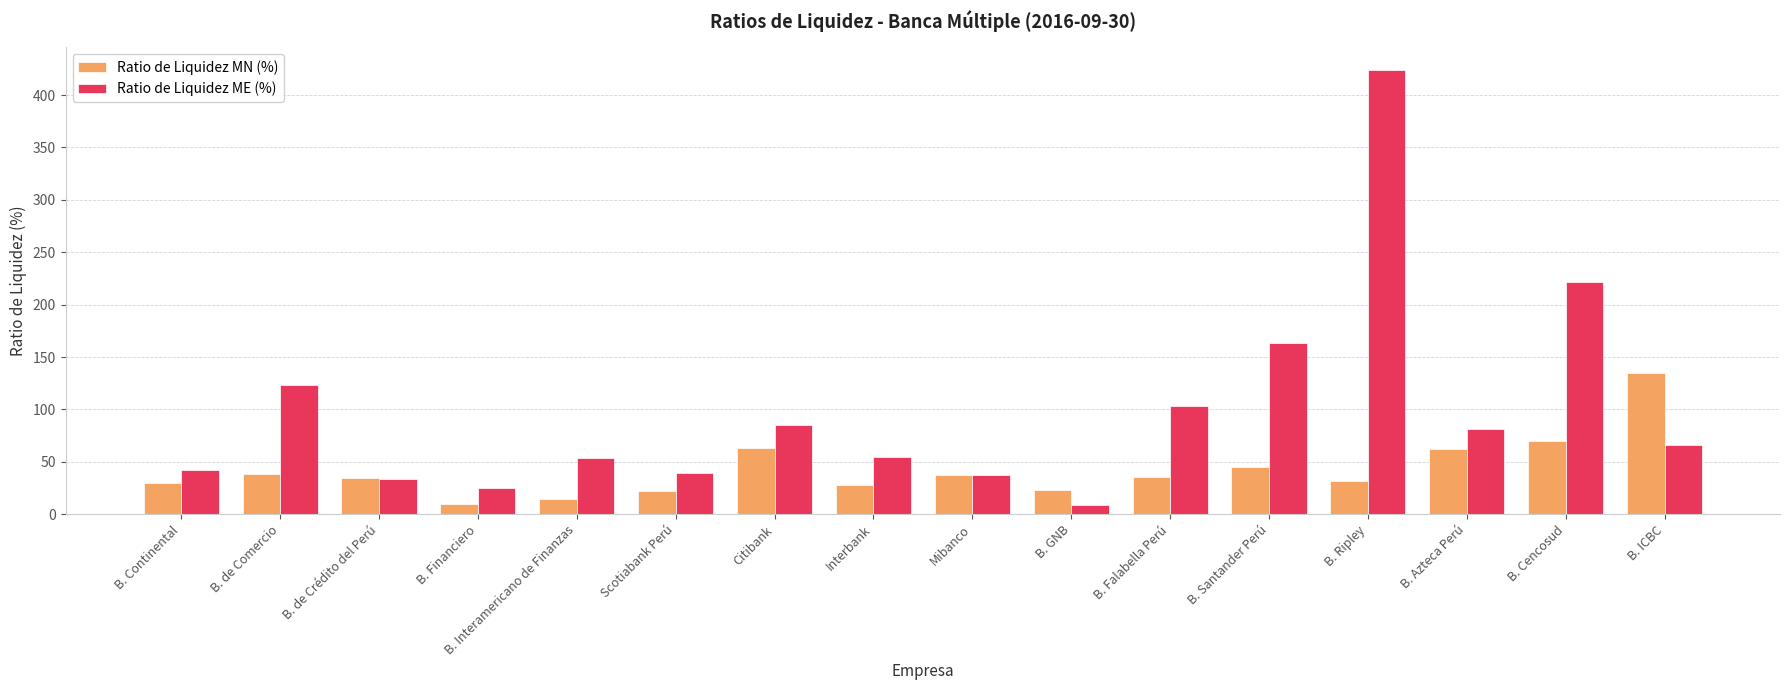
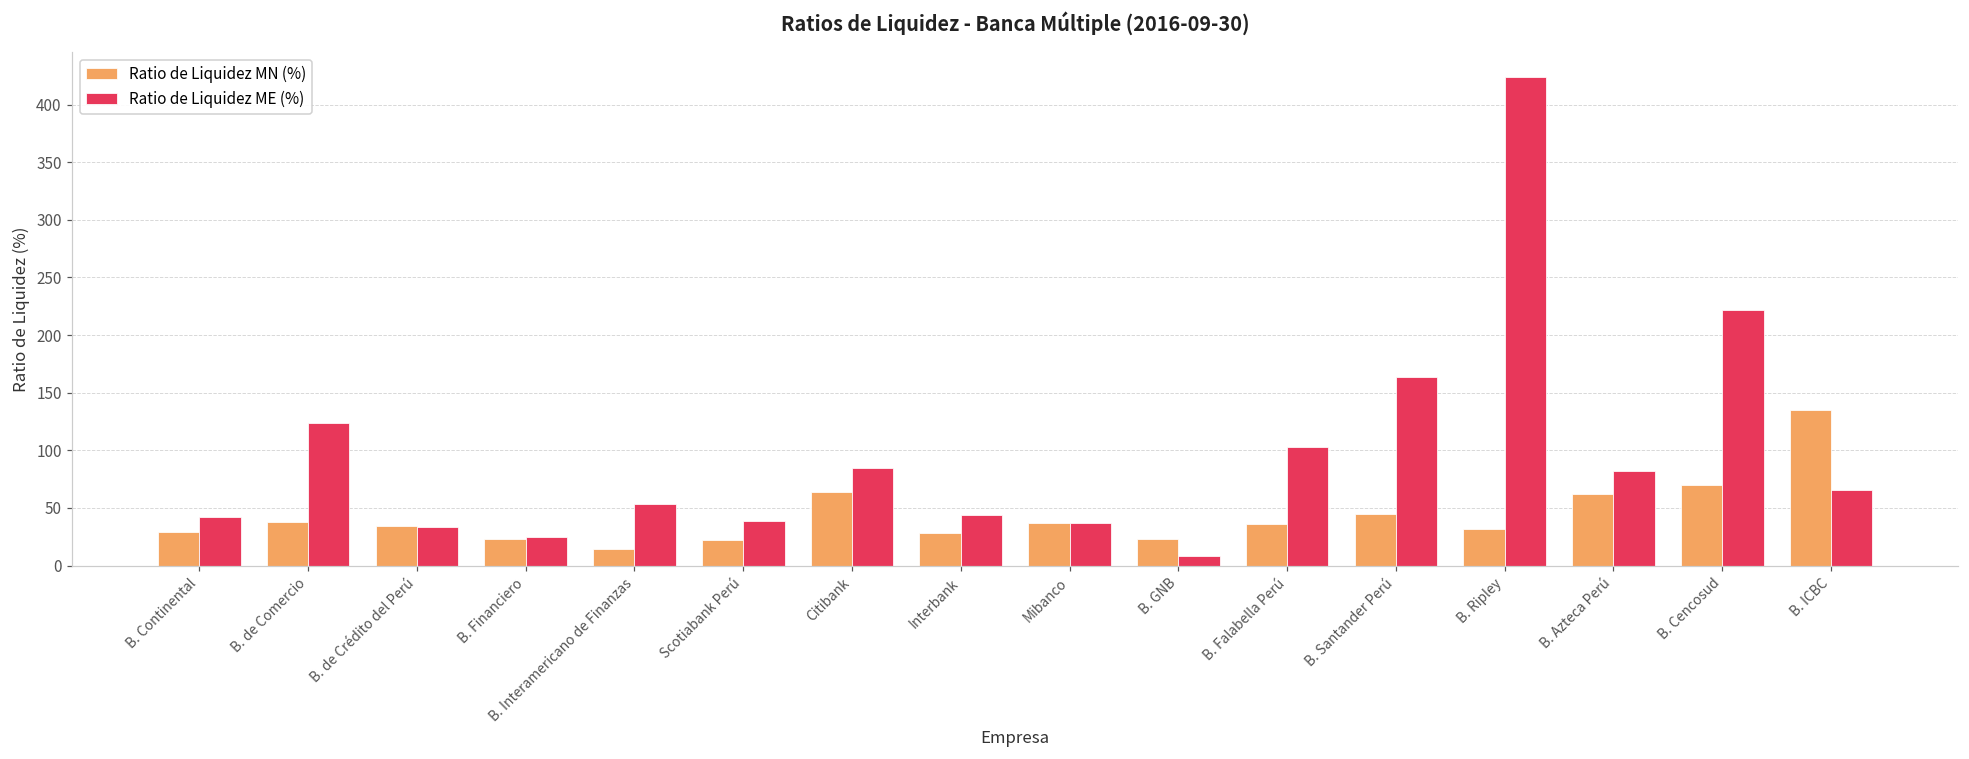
Ratio de Liquidez MN (%), B. Financiero: 10 -> 23
Ratio de Liquidez ME (%), Interbank: 54 -> 44
